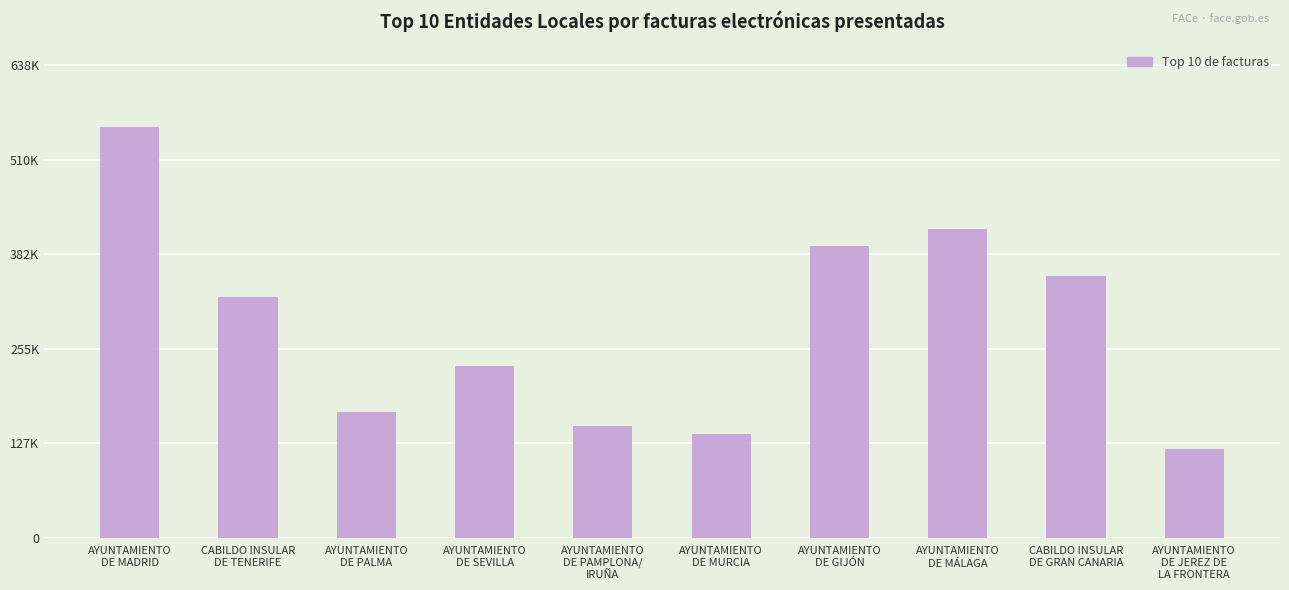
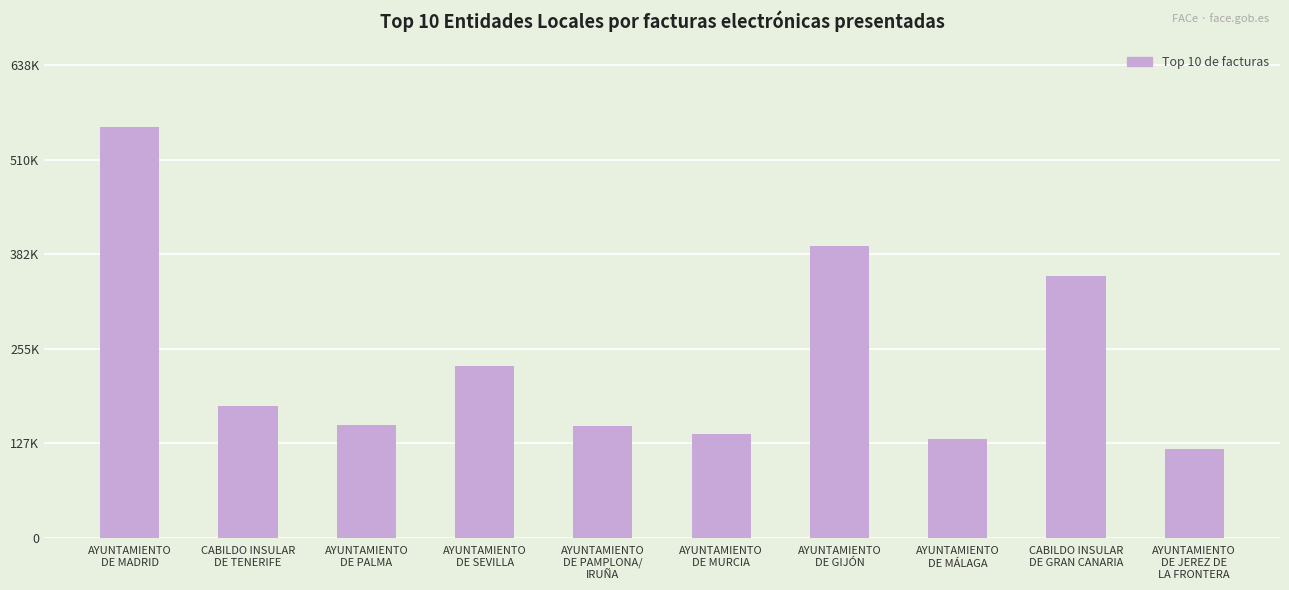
CABILDO INSULAR DE TENERIFE: 320000 -> 180000
AYUNTAMIENTO DE PALMA: 170000 -> 150000
AYUNTAMIENTO DE MÁLAGA: 420000 -> 130000
